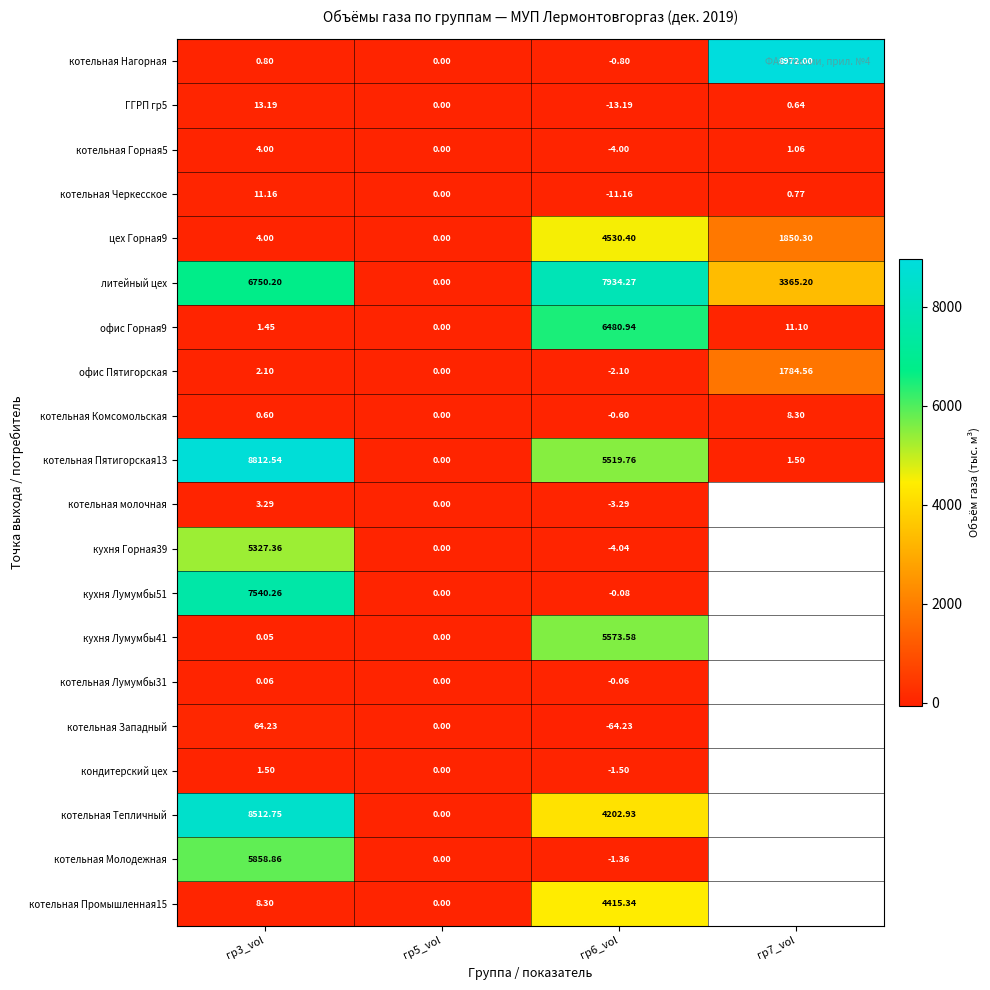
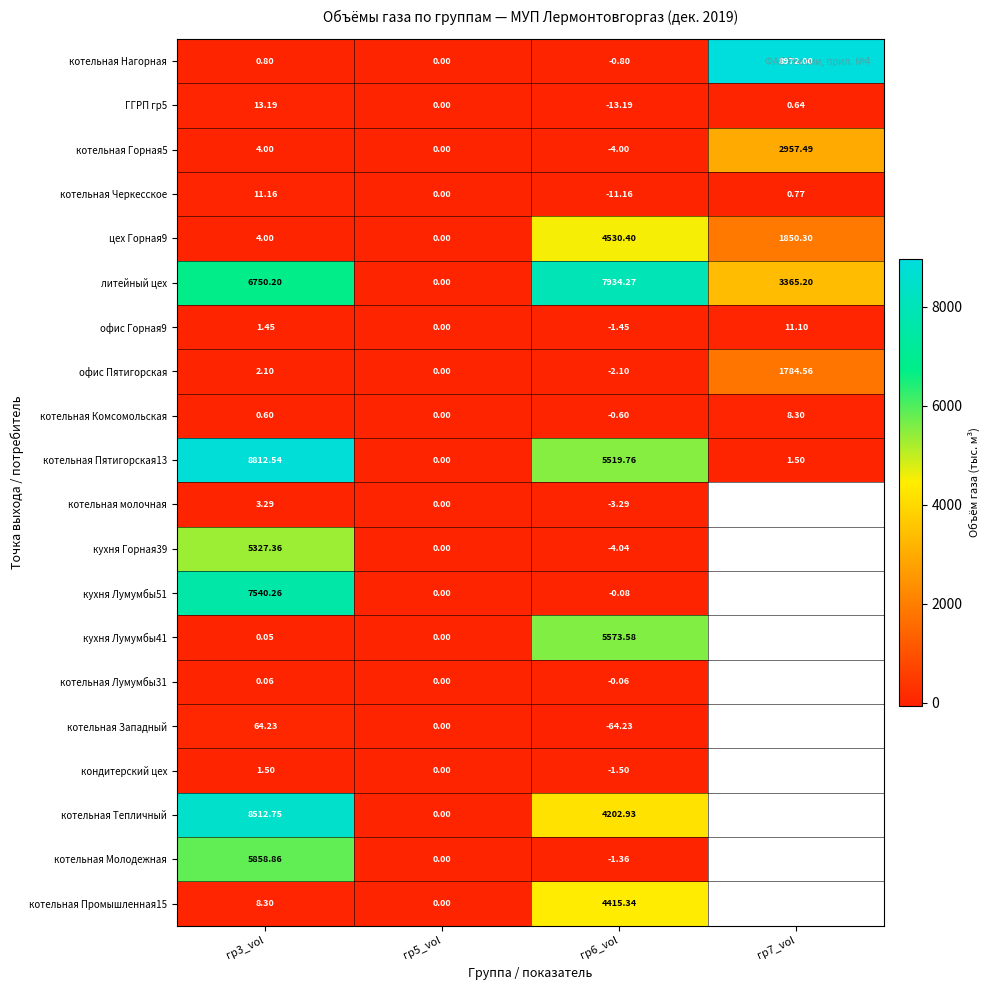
котельная Горная5, гр7_vol: 1.06 -> 2957.49
офис Горная9, гр6_vol: 6480.94 -> -1.45
